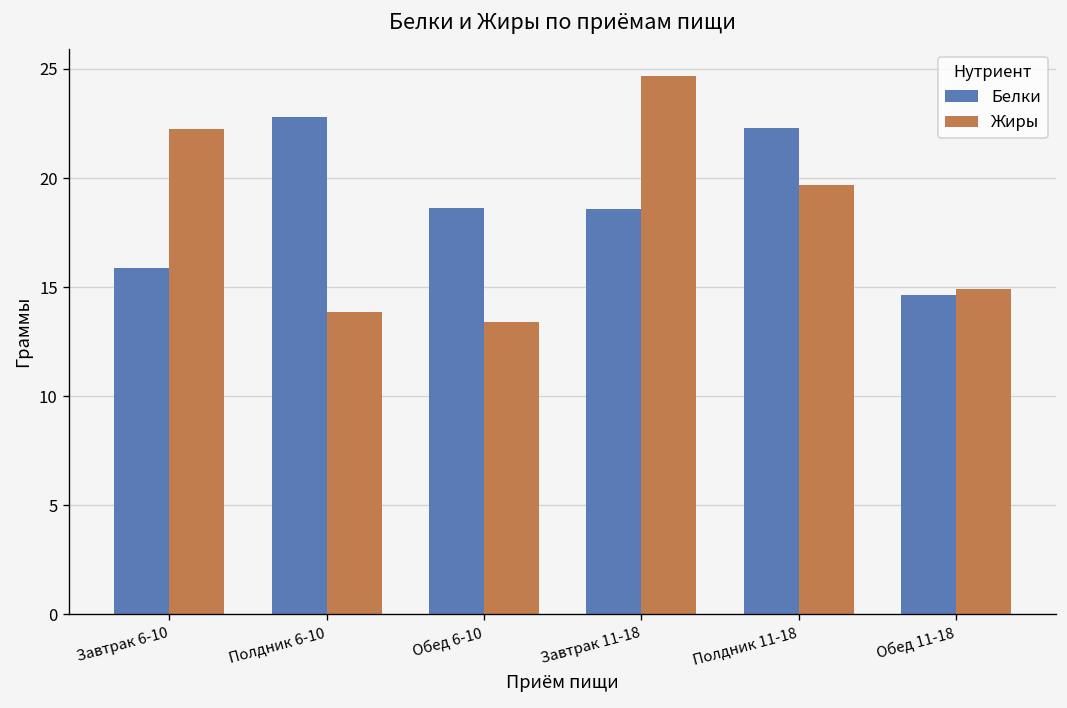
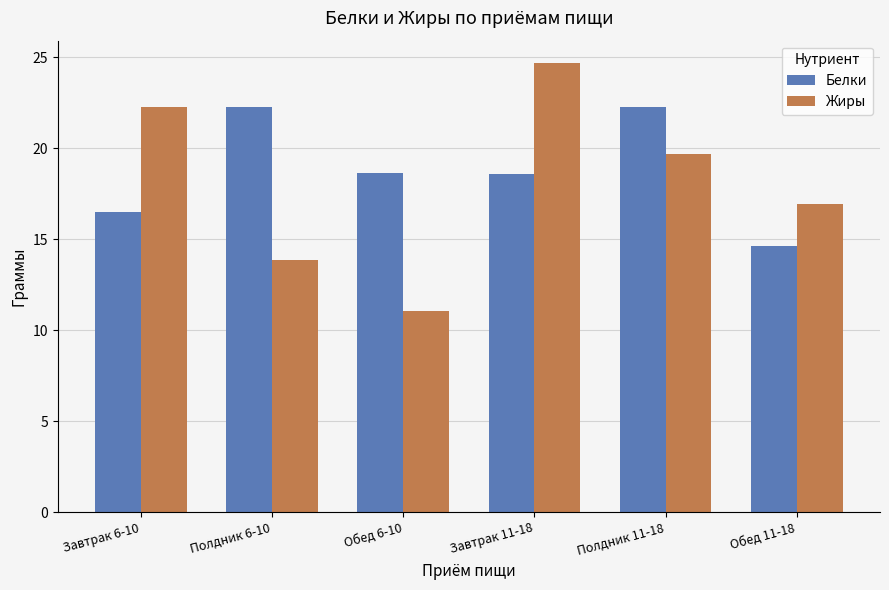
Белки, Завтрак 6-10: 15.9 -> 16.5
Белки, Полдник 6-10: 22.8 -> 22.3
Жиры, Обед 6-10: 13.4 -> 11.1
Жиры, Обед 11-18: 14.9 -> 16.9
